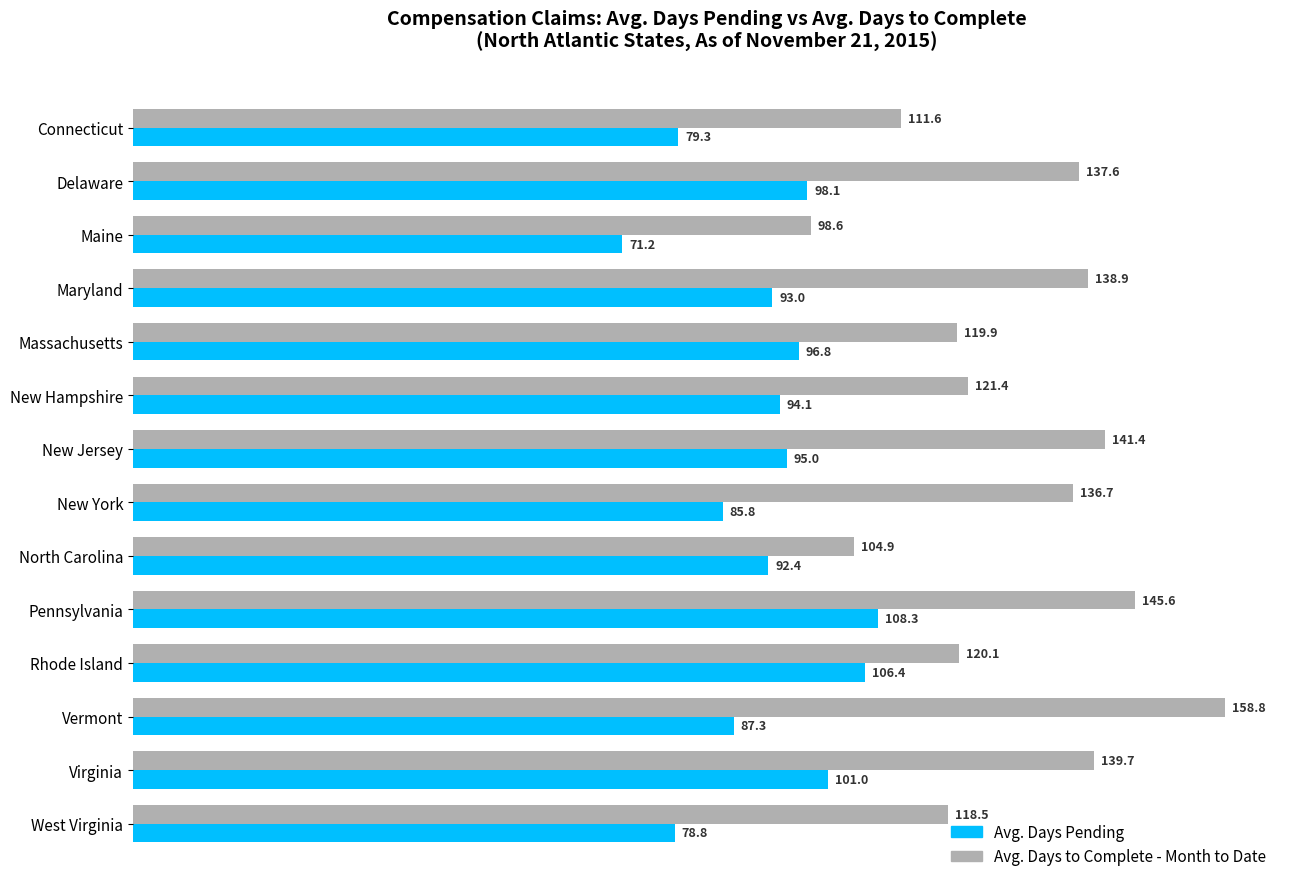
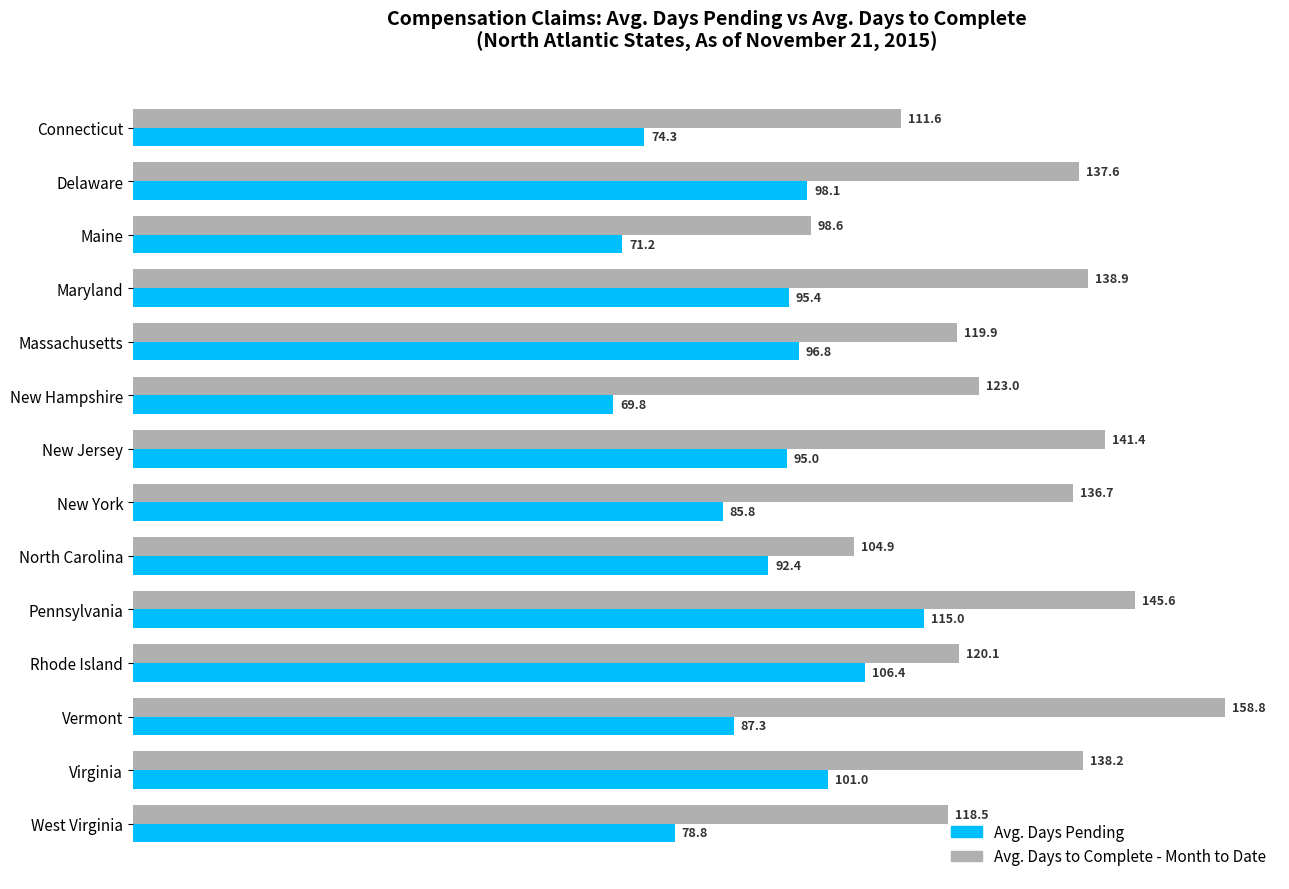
Avg. Days Pending, Connecticut: 79.3 -> 74.3
Avg. Days Pending, Maryland: 93.0 -> 95.4
Avg. Days to Complete - Month to Date, New Hampshire: 121.4 -> 123.0
Avg. Days Pending, New Hampshire: 94.1 -> 69.8
Avg. Days Pending, Pennsylvania: 108.3 -> 115.0
Avg. Days to Complete - Month to Date, Virginia: 139.7 -> 138.2
